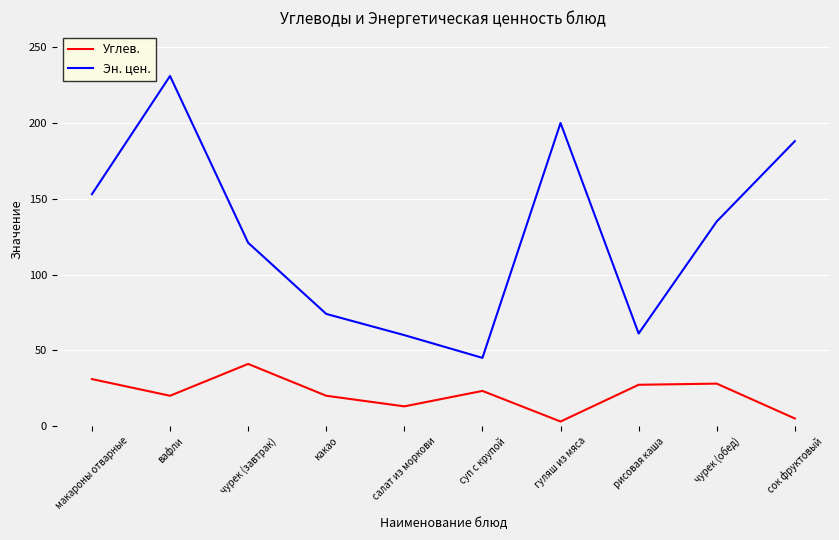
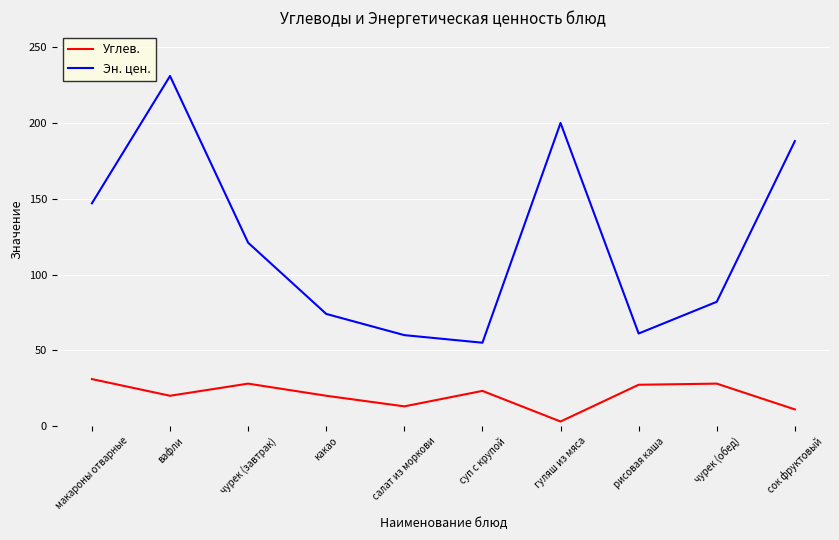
Эн. цен., макароны отварные: 153 -> 147
Углев., чурек (завтрак): 41 -> 28
Эн. цен., суп с крупой: 45 -> 55
Эн. цен., чурек (обед): 135 -> 82
Углев., сок фруктовый: 5 -> 11
